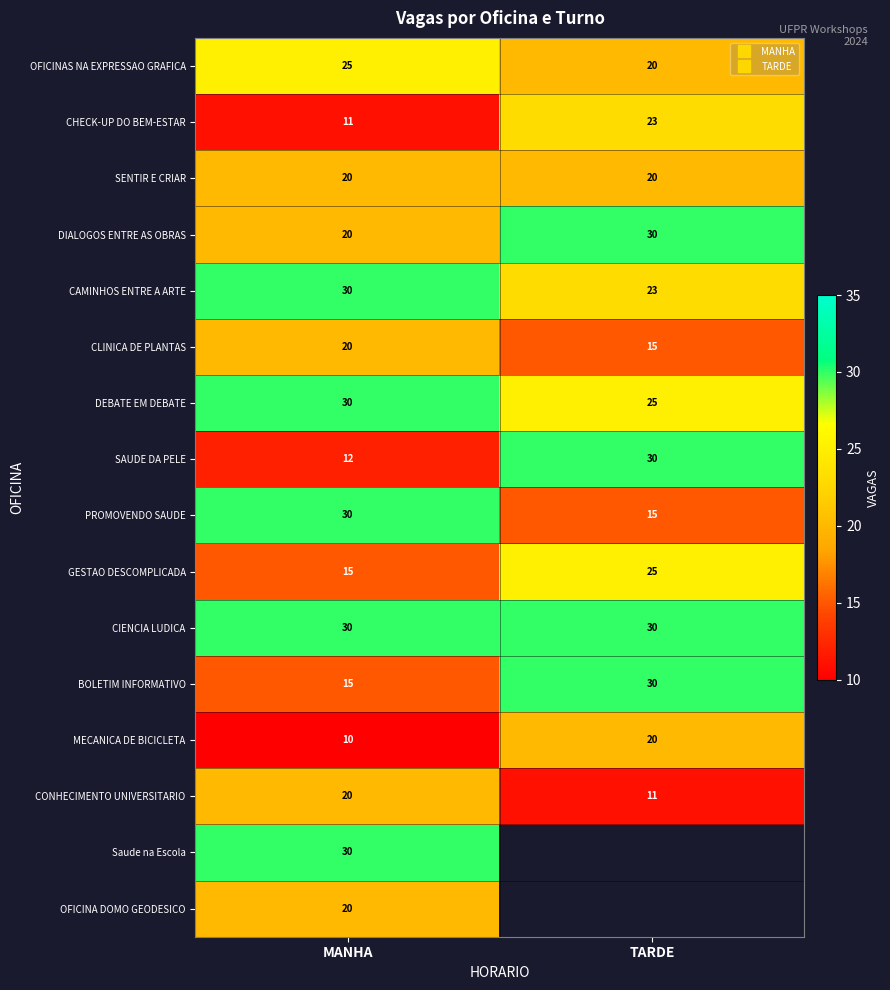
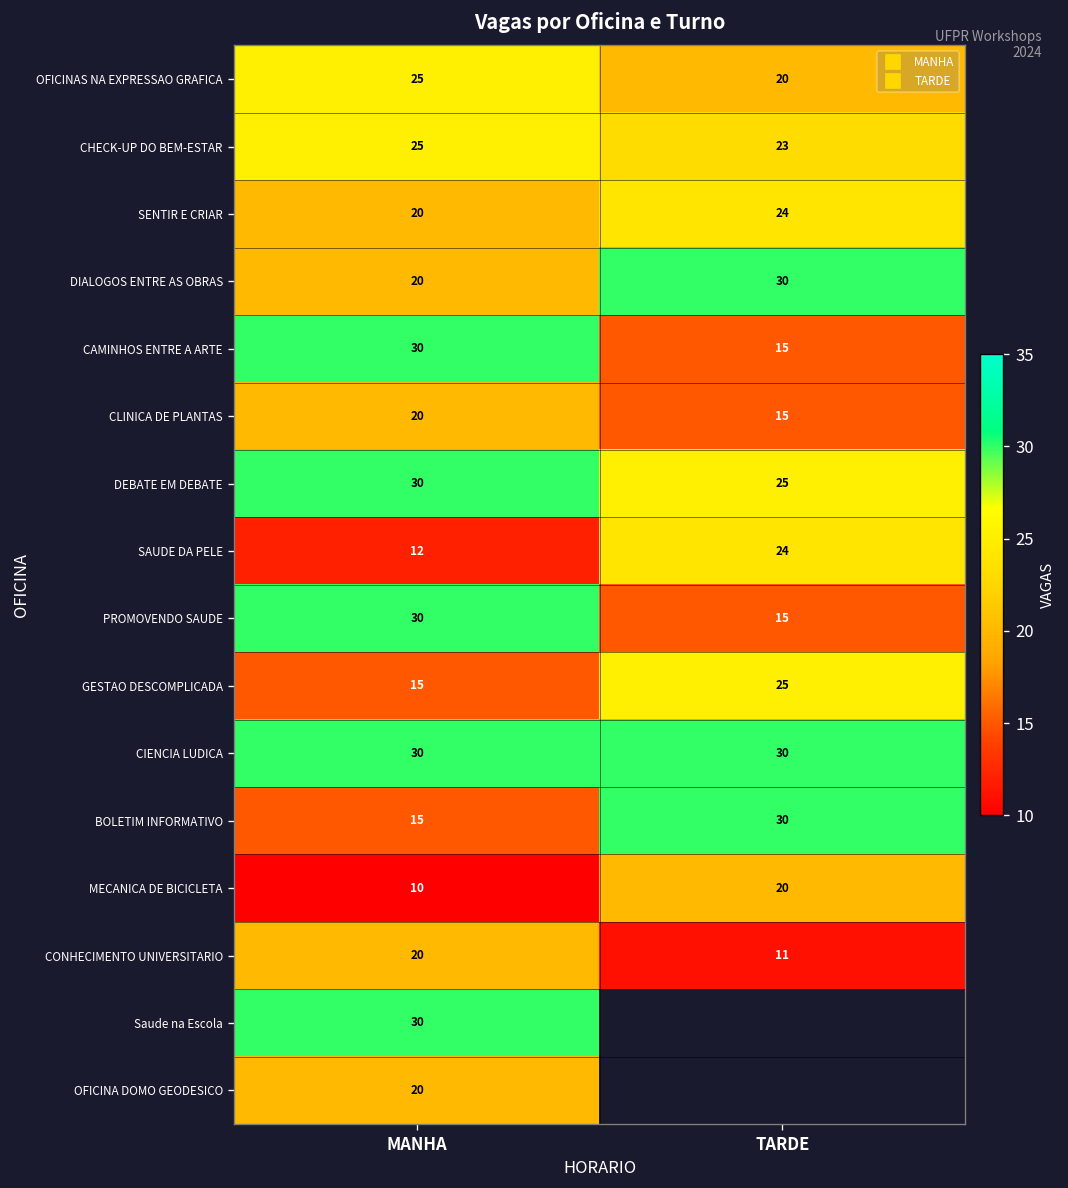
CHECK-UP DO BEM-ESTAR, MANHA: 11 -> 25
SENTIR E CRIAR, TARDE: 20 -> 24
CAMINHOS ENTRE A ARTE, TARDE: 23 -> 15
SAUDE DA PELE, TARDE: 30 -> 24
